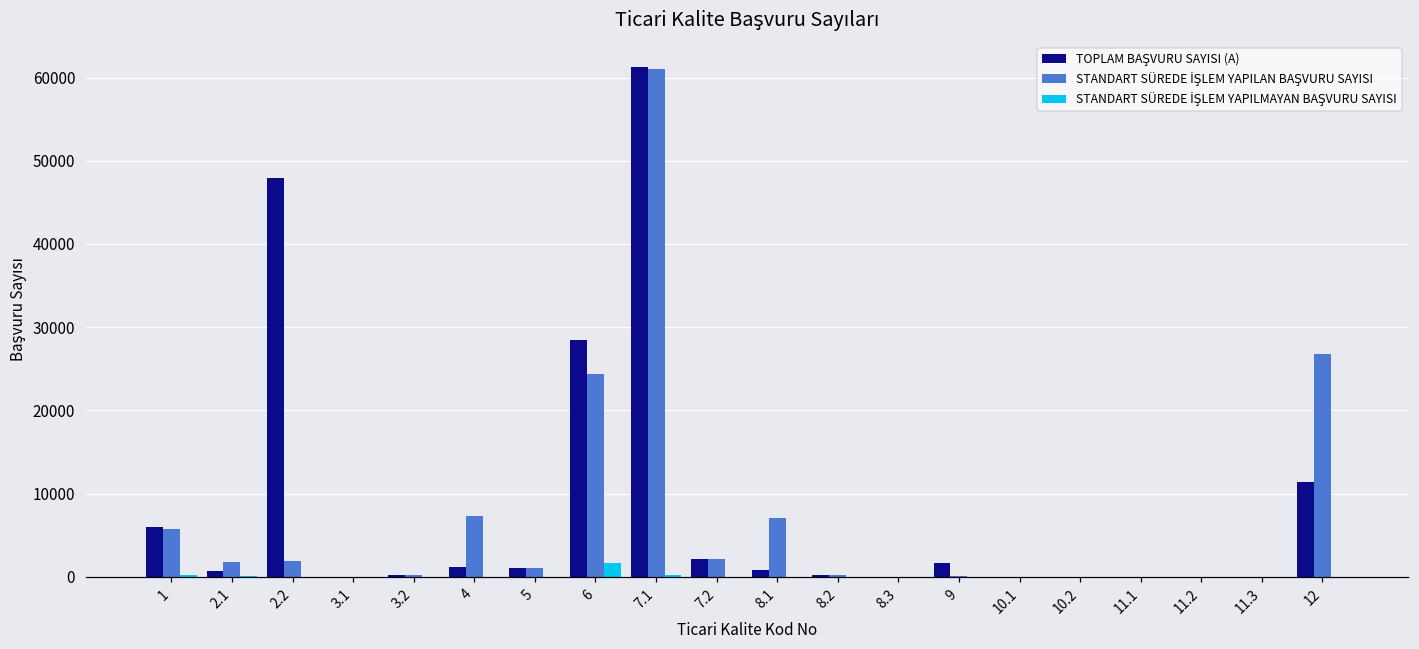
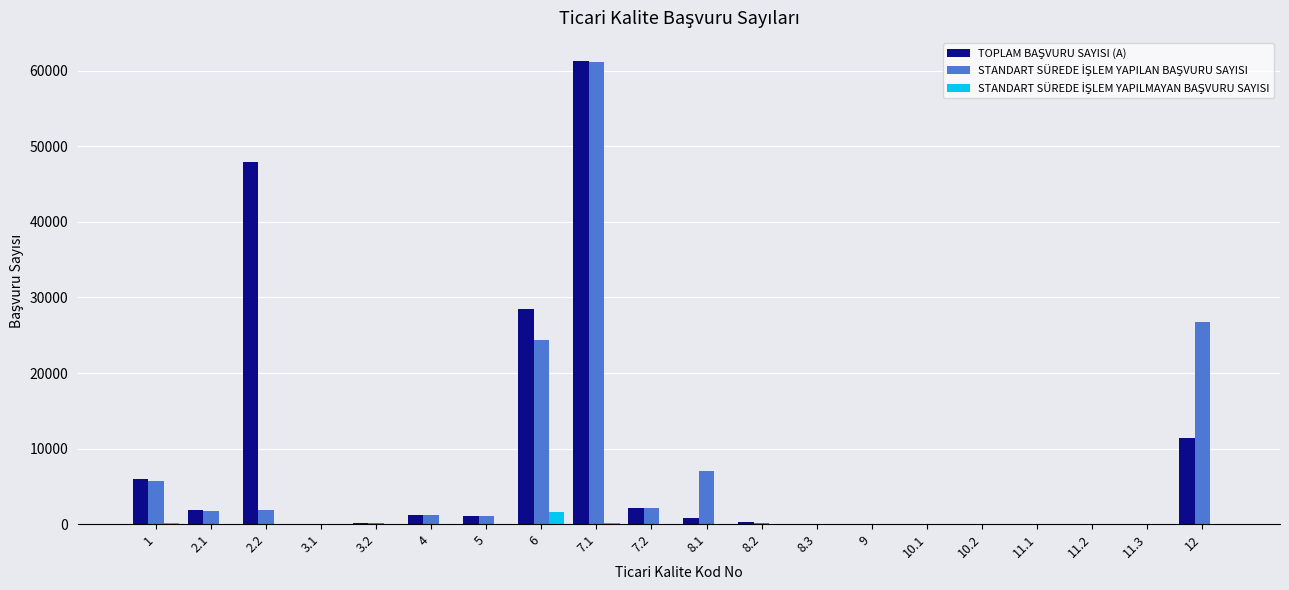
TOPLAM BAŞVURU SAYISI (A), 2.1: 1000 -> 2000
STANDART SÜREDE İŞLEM YAPILAN BAŞVURU SAYISI, 4: 7000 -> 1000
TOPLAM BAŞVURU SAYISI (A), 9: 2000 -> 0
